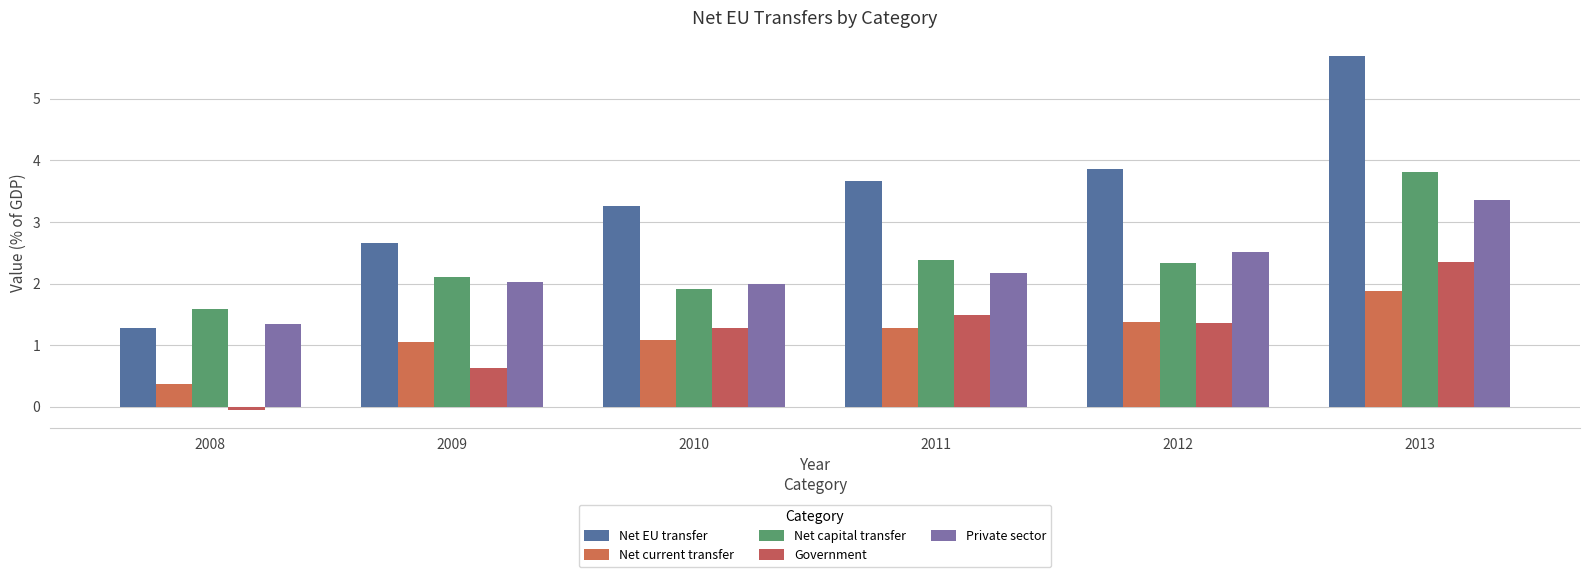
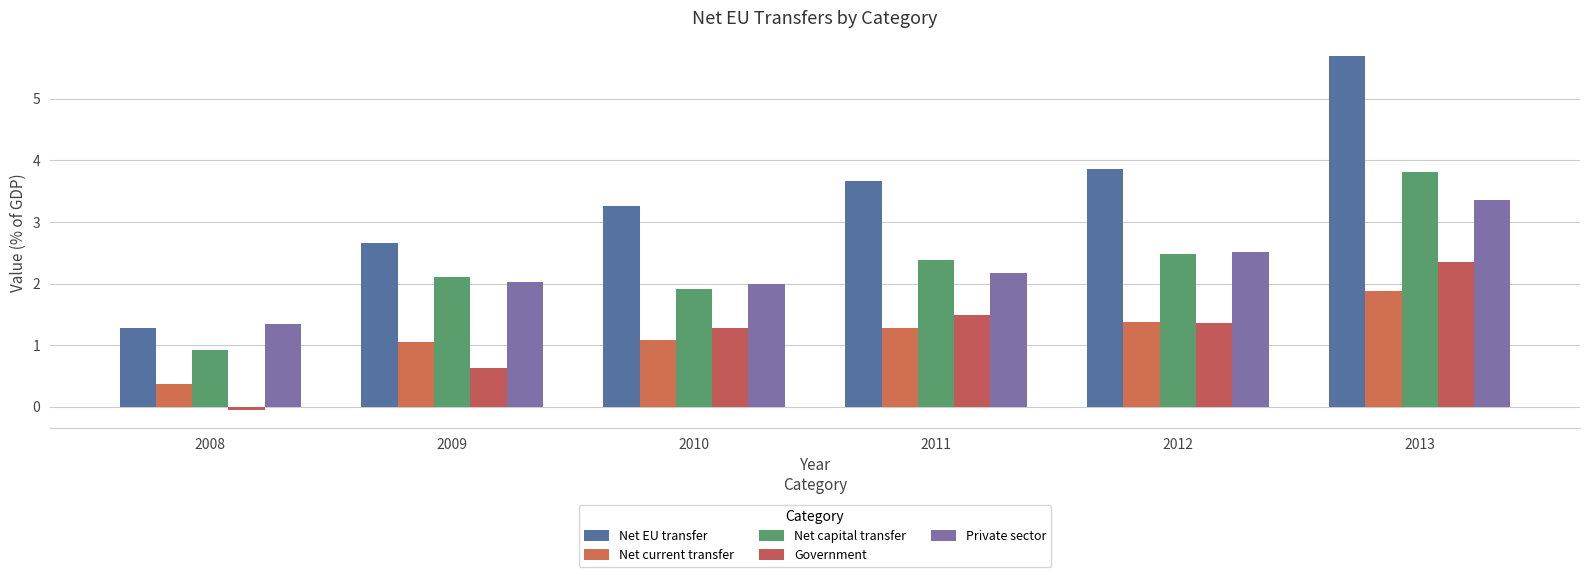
Net capital transfer, 2008: 1.6 -> 0.9
Net capital transfer, 2012: 2.3 -> 2.5
